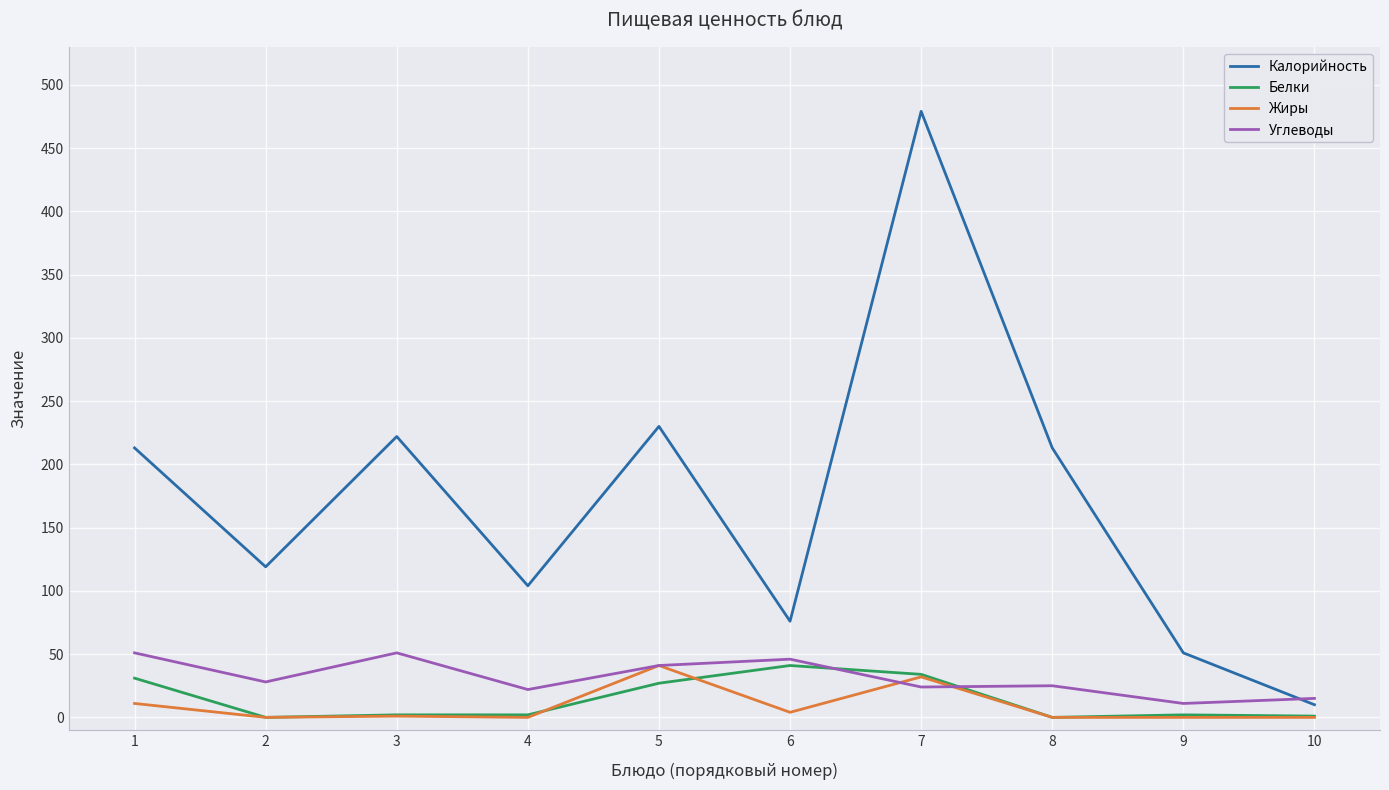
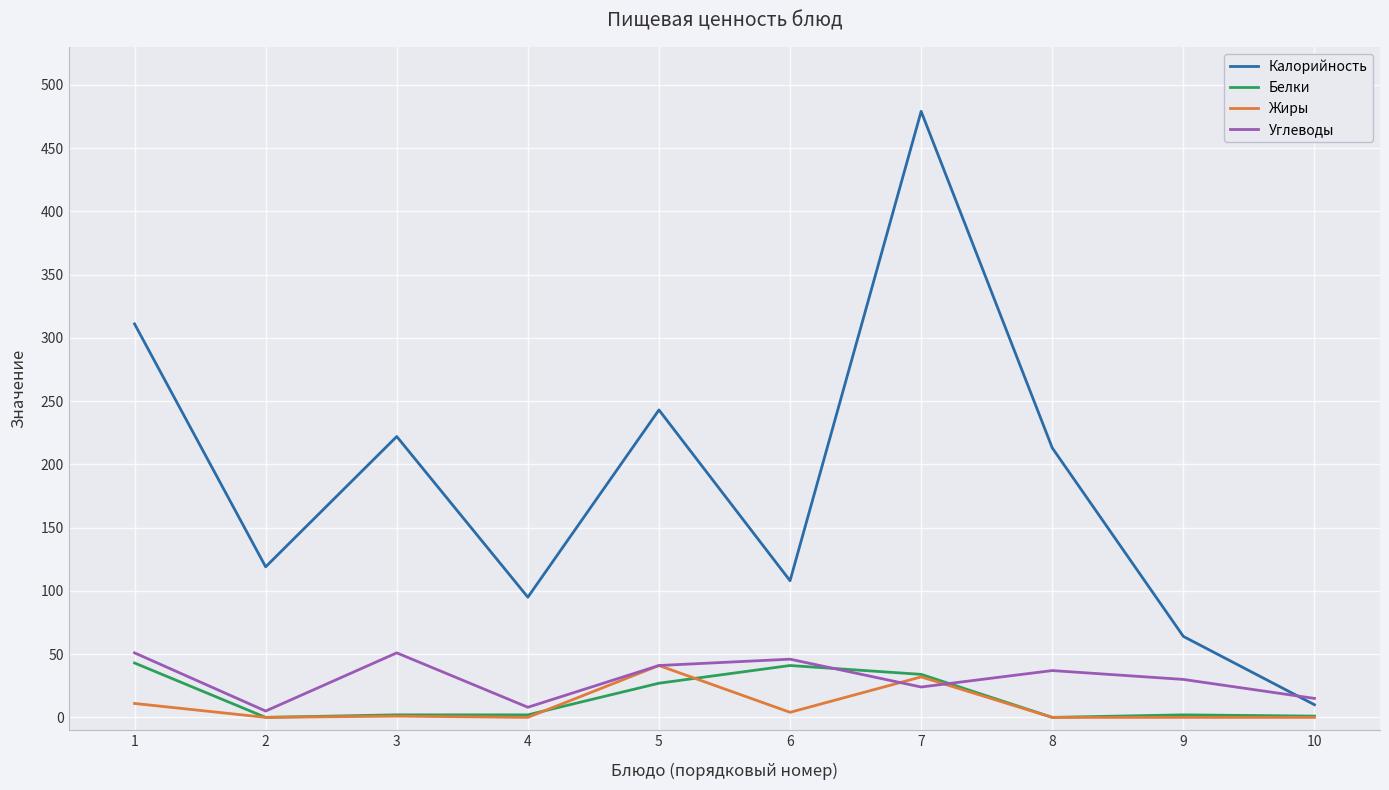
Калорийность, 1: 213 -> 311
Белки, 1: 31 -> 43
Углеводы, 2: 28 -> 5
Калорийность, 4: 104 -> 95
Углеводы, 4: 22 -> 8
Калорийность, 5: 230 -> 243
Калорийность, 6: 76 -> 108
Углеводы, 8: 25 -> 37
Калорийность, 9: 51 -> 64
Углеводы, 9: 11 -> 30
